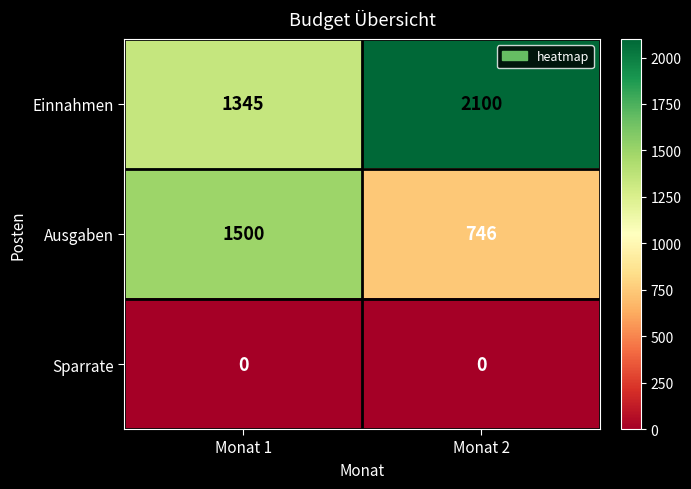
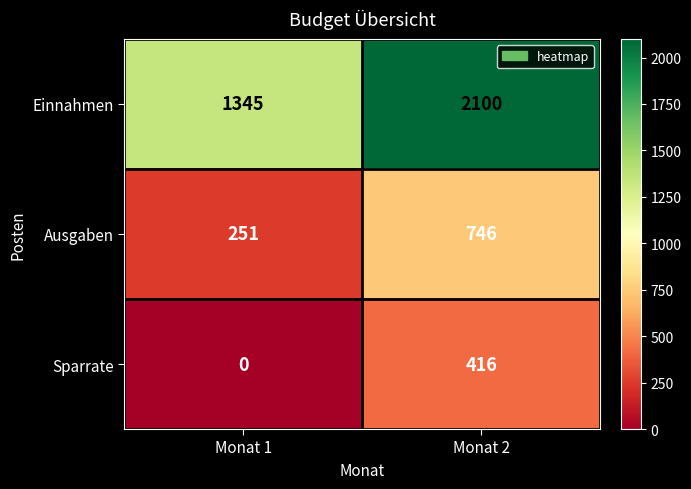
Ausgaben, Monat 1: 1500 -> 251
Sparrate, Monat 2: 0 -> 416
